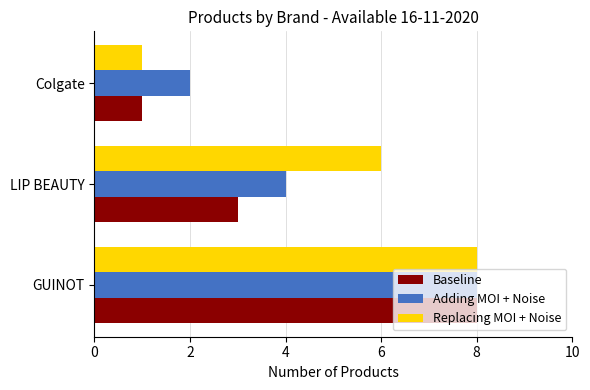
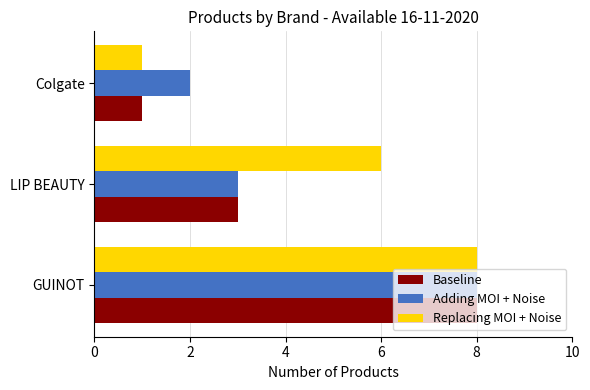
Adding MOI + Noise, LIP BEAUTY: 4 -> 3
